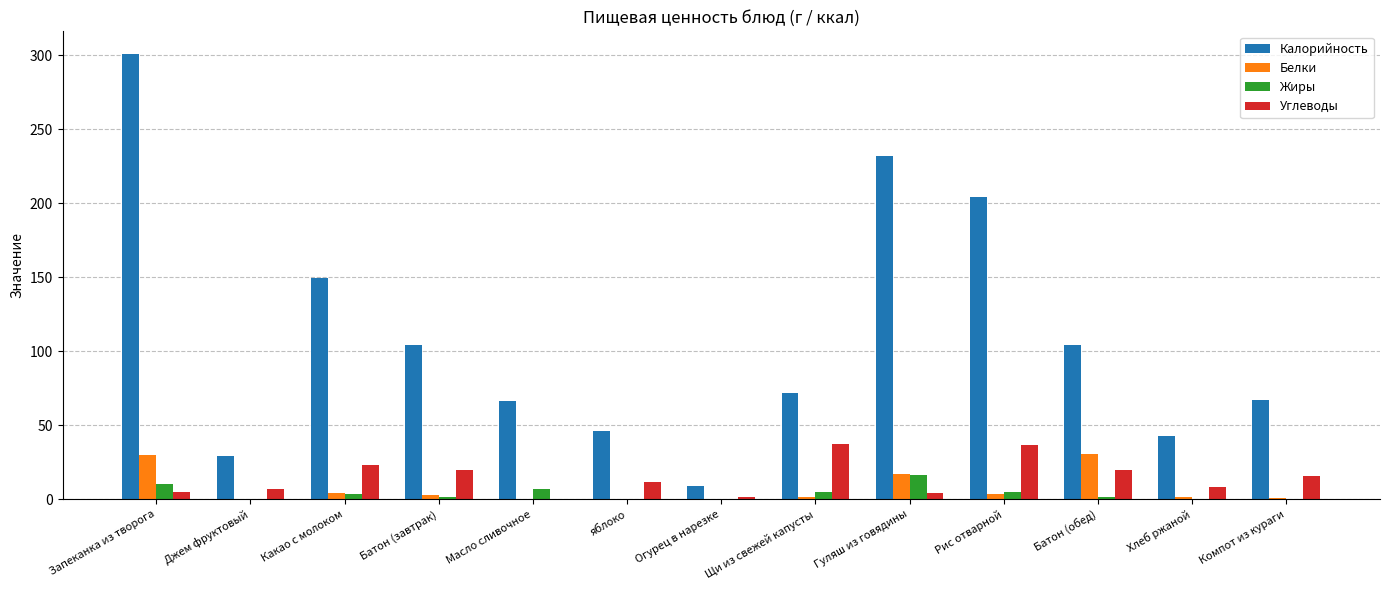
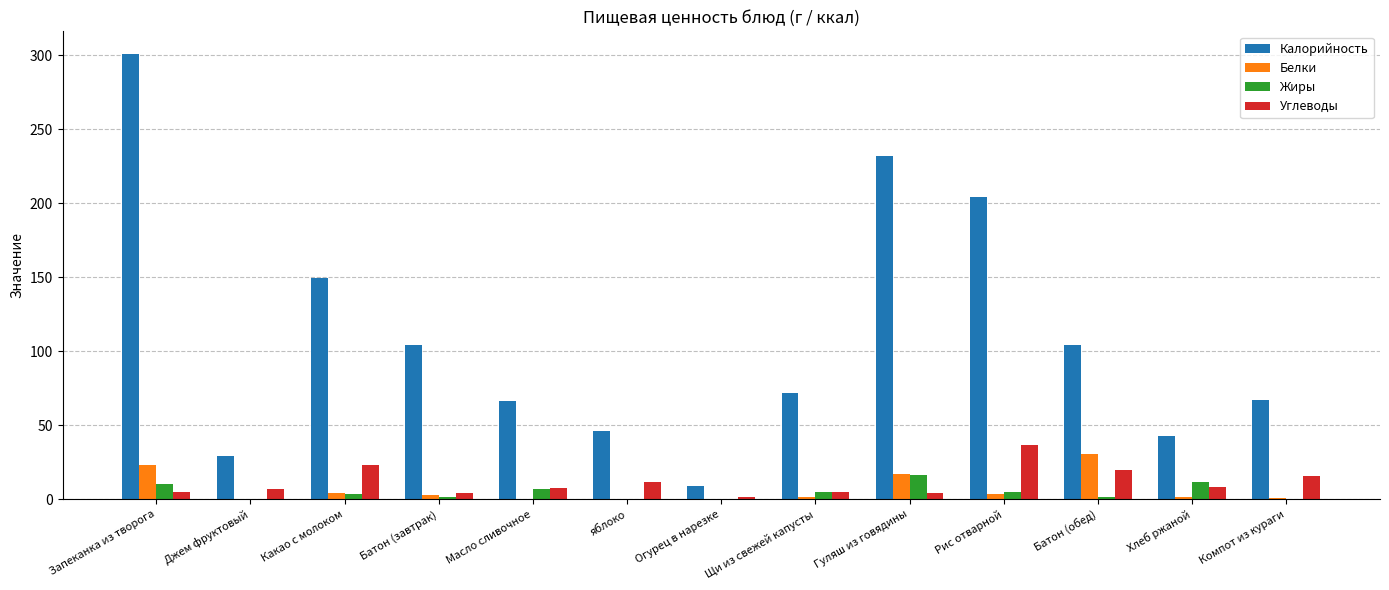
Белки, Запеканка из творога: 30 -> 24
Углеводы, Батон (завтрак): 20 -> 4
Углеводы, Масло сливочное: 0 -> 8
Углеводы, Щи из свежей капусты: 38 -> 5
Жиры, Хлеб ржаной: 0 -> 11
